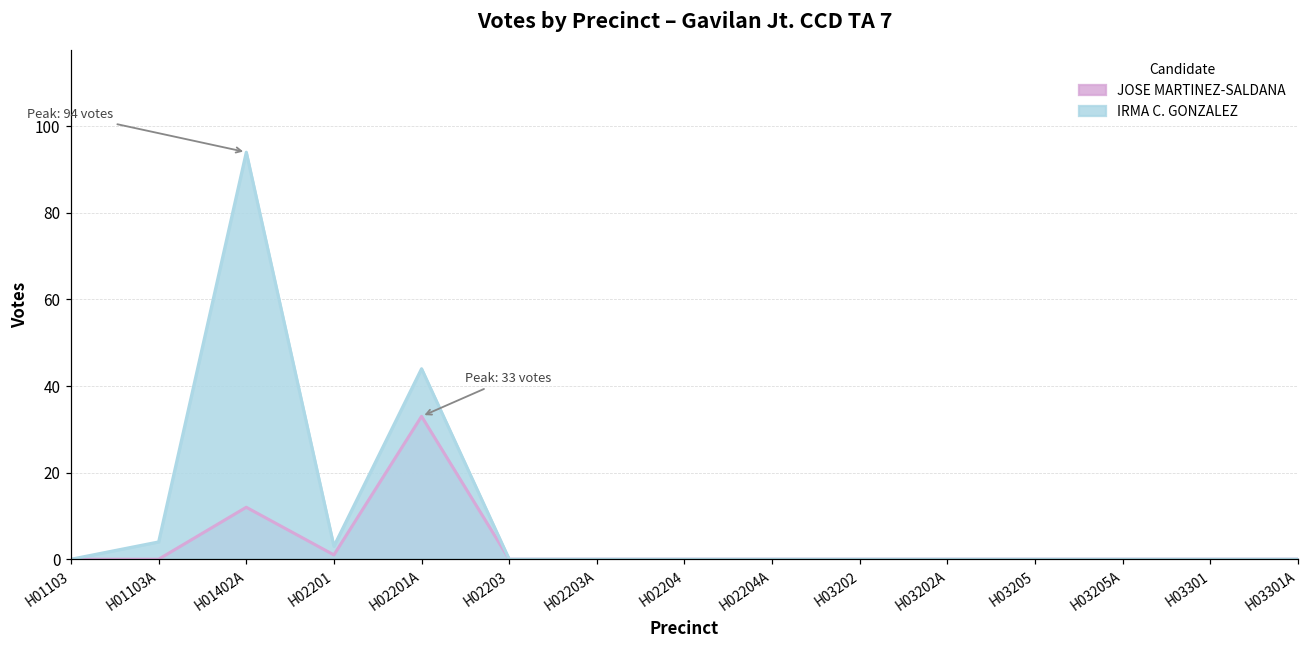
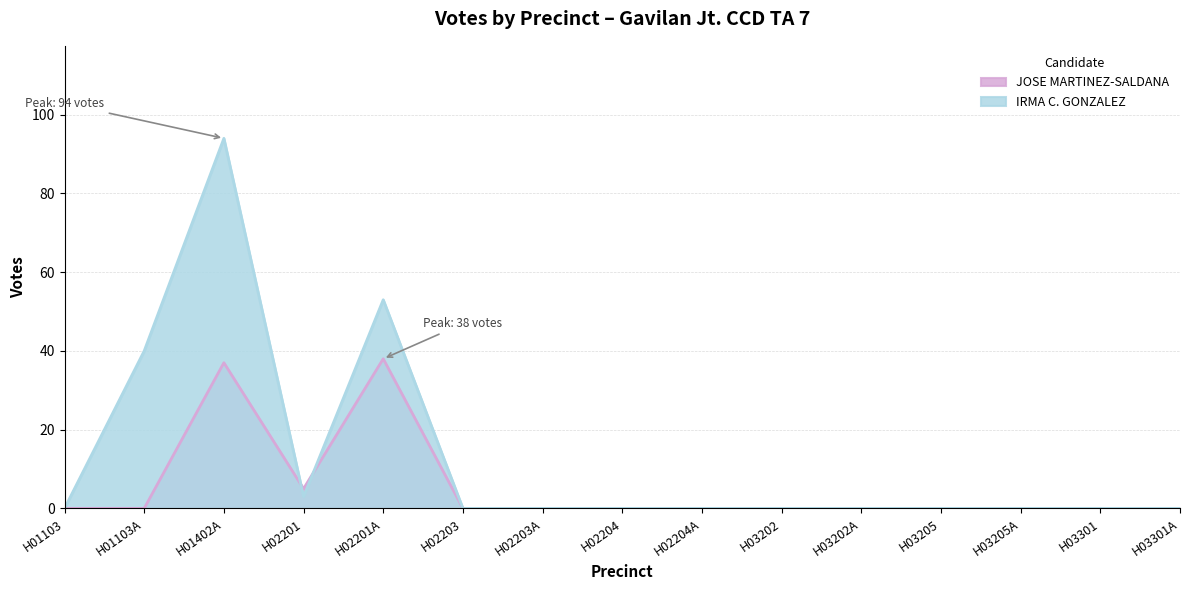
IRMA C. GONZALEZ, H01103A: 4 -> 40
JOSE MARTINEZ-SALDANA, H01402A: 12 -> 37
JOSE MARTINEZ-SALDANA, H02201: 1 -> 5
JOSE MARTINEZ-SALDANA, H02201A: 33 -> 38
IRMA C. GONZALEZ, H02201A: 44 -> 53
